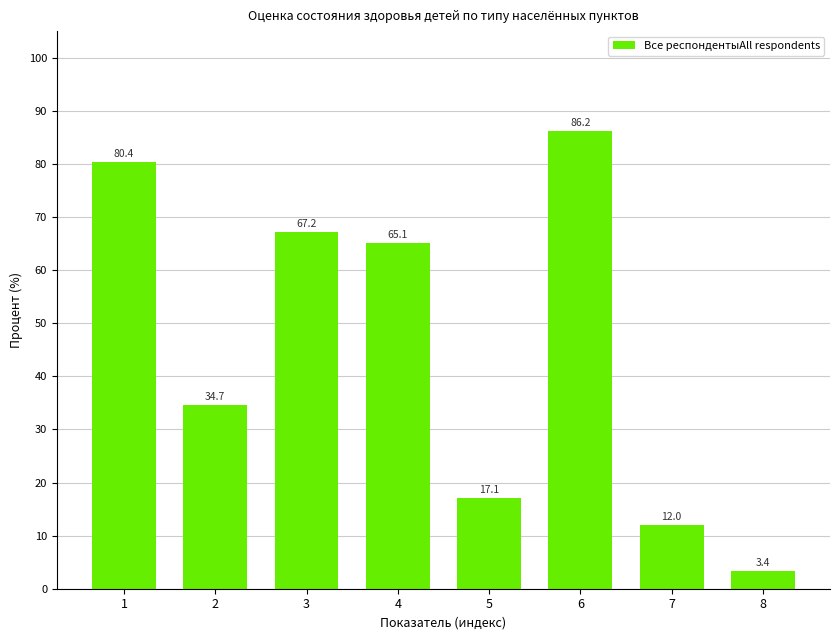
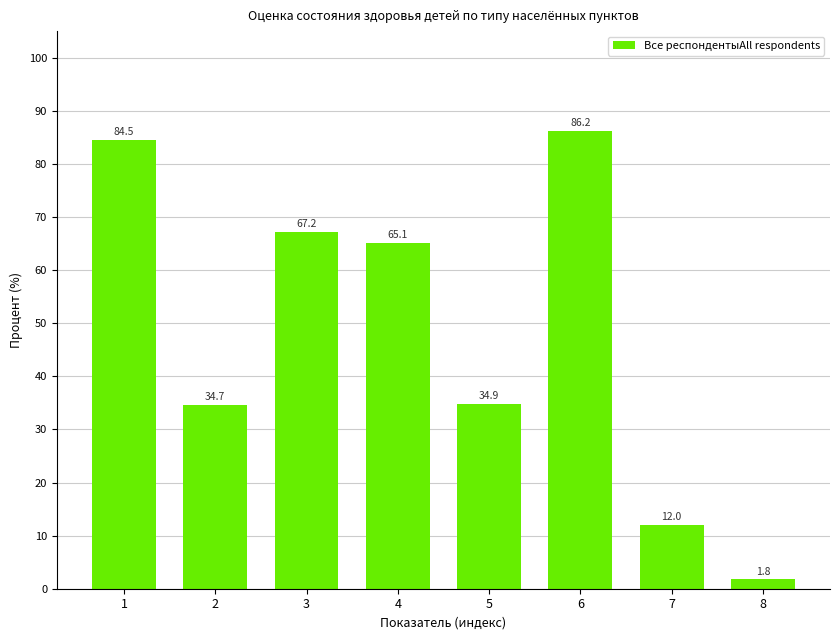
1: 80.4 -> 84.5
5: 17.1 -> 34.9
8: 3.4 -> 1.8
